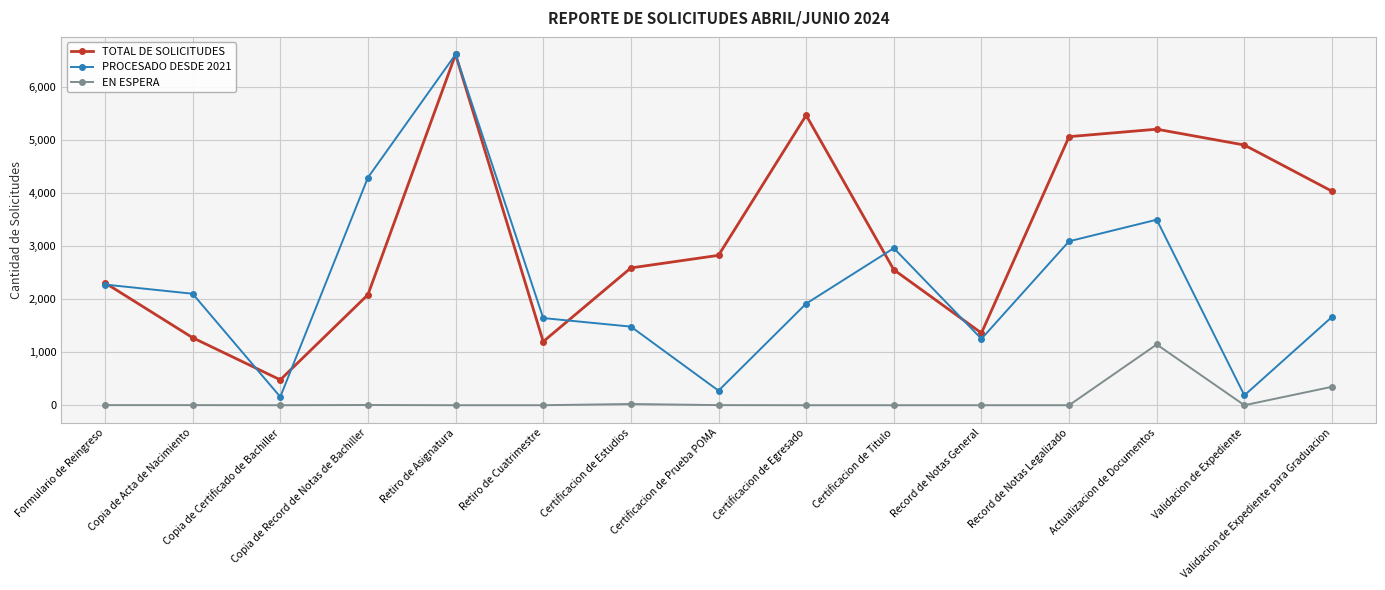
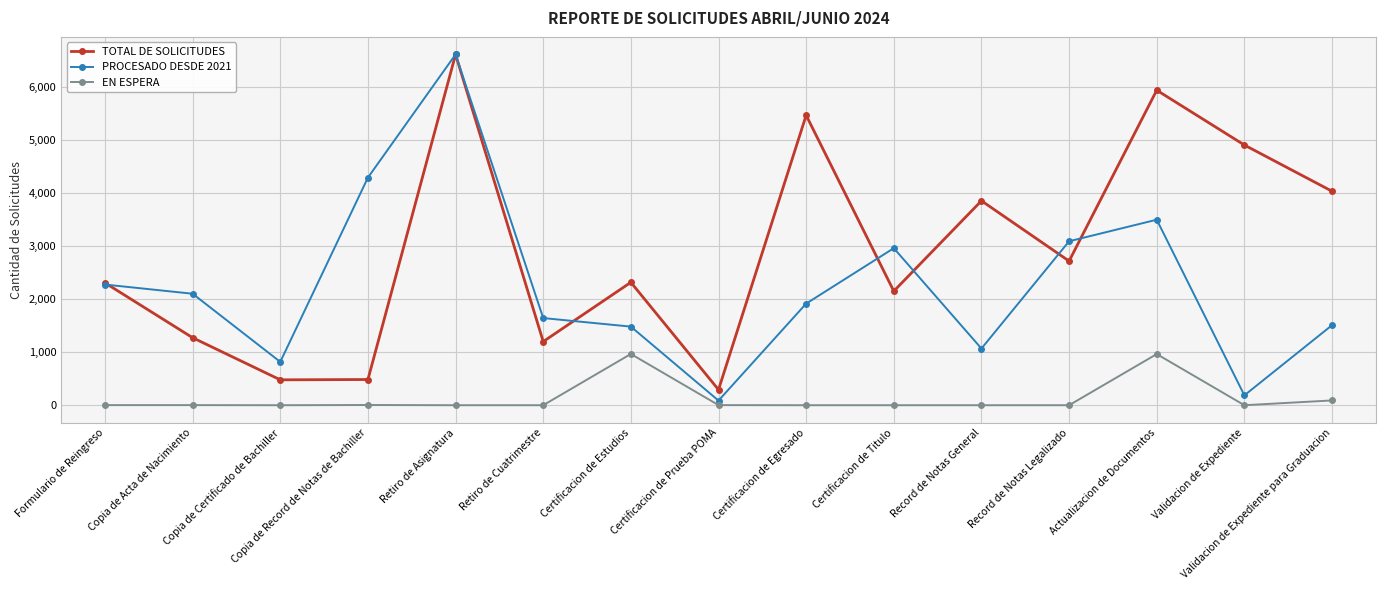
PROCESADO DESDE 2021, Copia de Certificado de Bachiller: 200 -> 800
TOTAL DE SOLICITUDES, Copia de Record de Notas de Bachiller: 2,100 -> 500
TOTAL DE SOLICITUDES, Certificacion de Estudios: 2,600 -> 2,300
EN ESPERA, Certificacion de Estudios: 0 -> 1,000
TOTAL DE SOLICITUDES, Certificacion de Prueba POMA: 2,800 -> 300
PROCESADO DESDE 2021, Certificacion de Prueba POMA: 300 -> 100
TOTAL DE SOLICITUDES, Certificacion de Titulo: 2,600 -> 2,100
TOTAL DE SOLICITUDES, Record de Notas General: 1,400 -> 3,800
PROCESADO DESDE 2021, Record de Notas General: 1,300 -> 1,100
TOTAL DE SOLICITUDES, Record de Notas Legalizado: 5,100 -> 2,700
TOTAL DE SOLICITUDES, Actualizacion de Documentos: 5,200 -> 5,900
EN ESPERA, Actualizacion de Documentos: 1,100 -> 1,000
PROCESADO DESDE 2021, Validacion de Expediente para Graduacion: 1,700 -> 1,500
EN ESPERA, Validacion de Expediente para Graduacion: 300 -> 100
